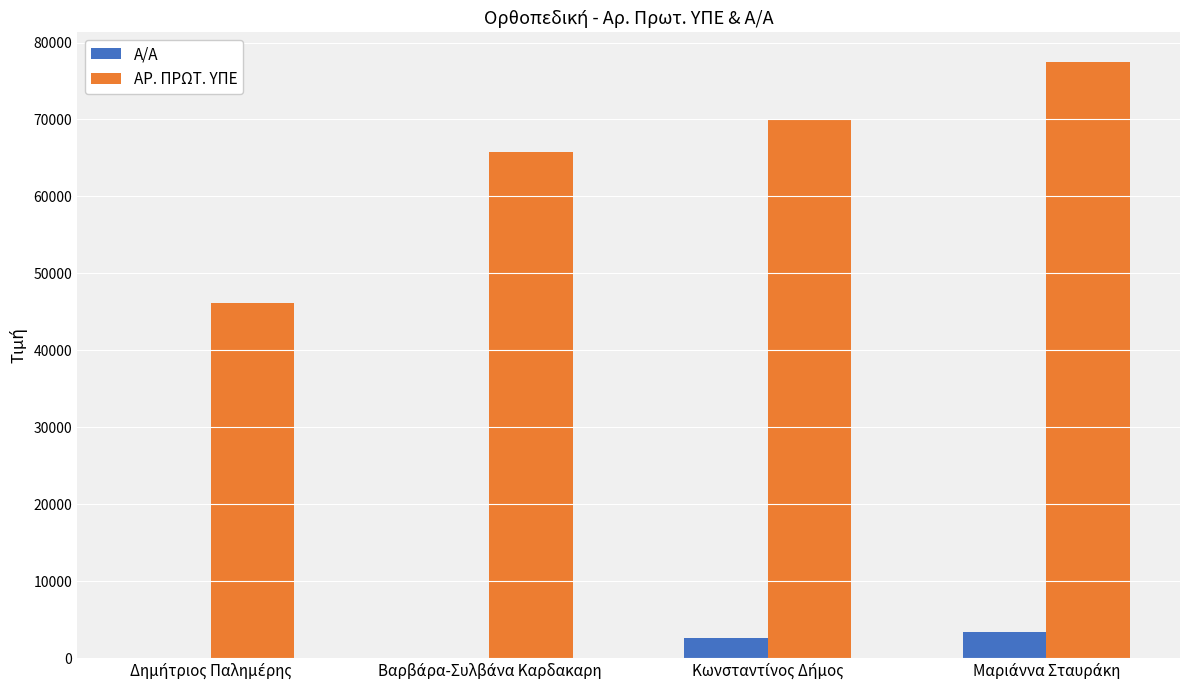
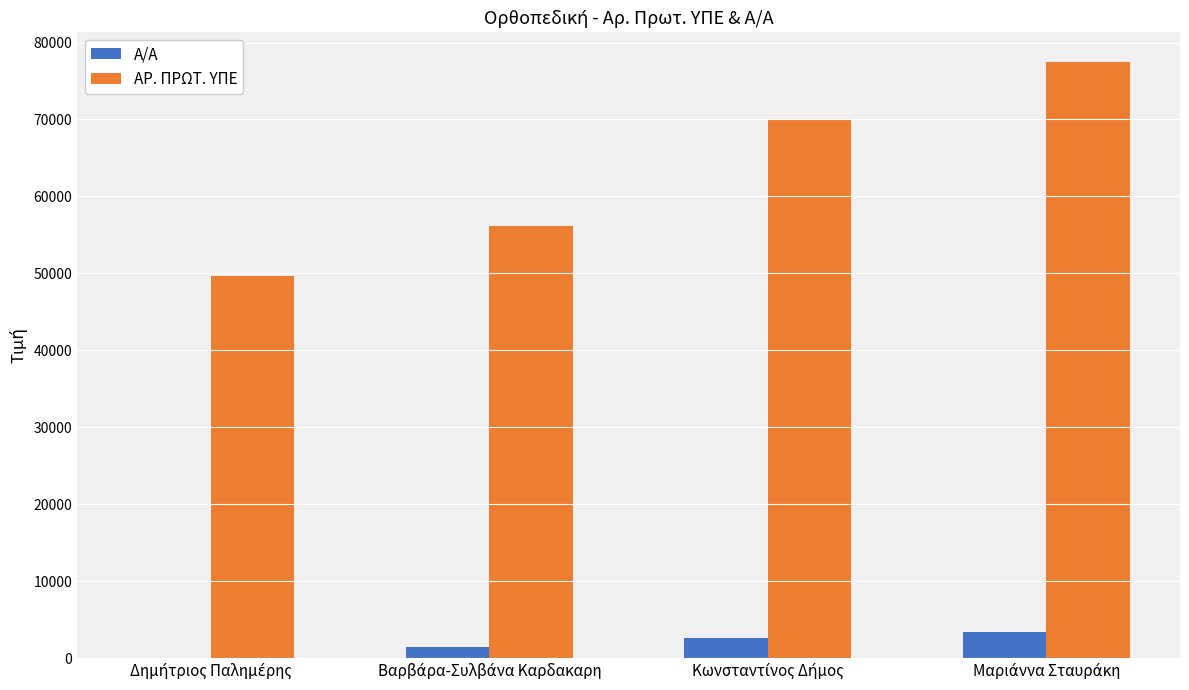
ΑΡ. ΠΡΩΤ. ΥΠΕ, Δημήτριος Παλημέρης: 46000 -> 50000
Α/Α, Βαρβάρα-Συλβάνα Καρδακαρη: 0 -> 1000
ΑΡ. ΠΡΩΤ. ΥΠΕ, Βαρβάρα-Συλβάνα Καρδακαρη: 66000 -> 56000
